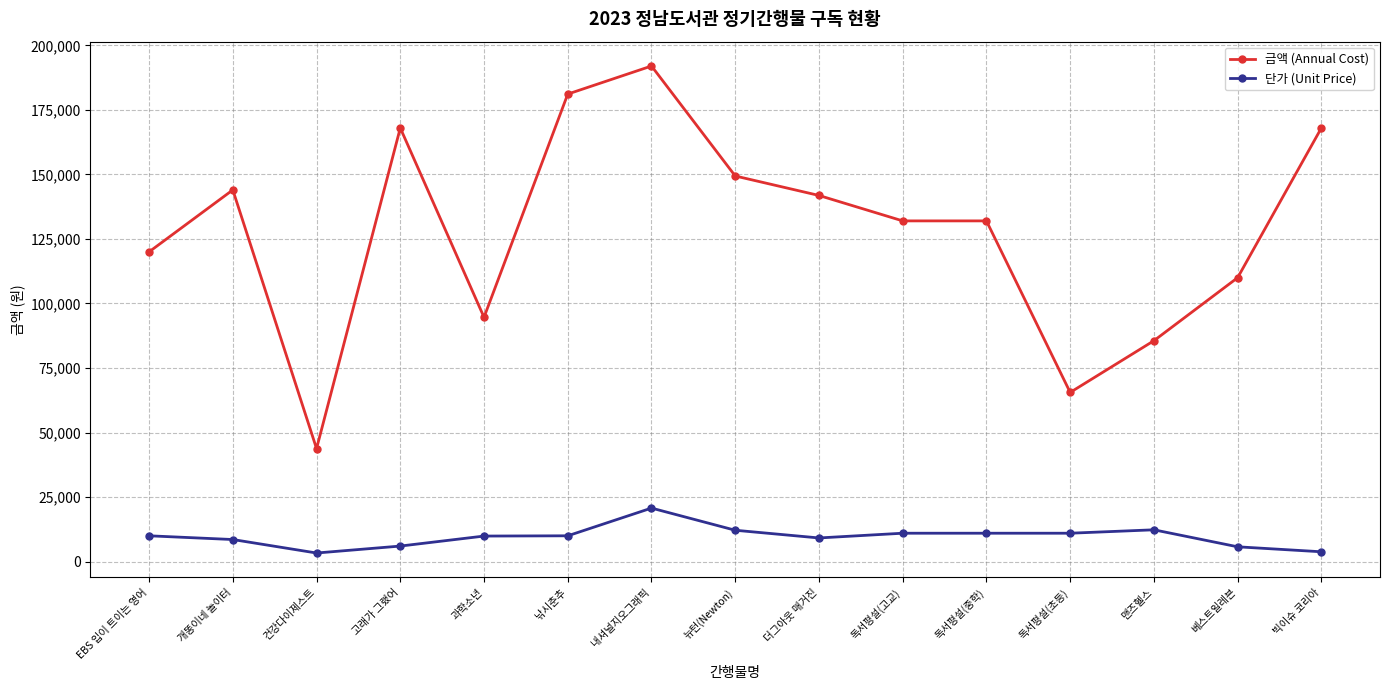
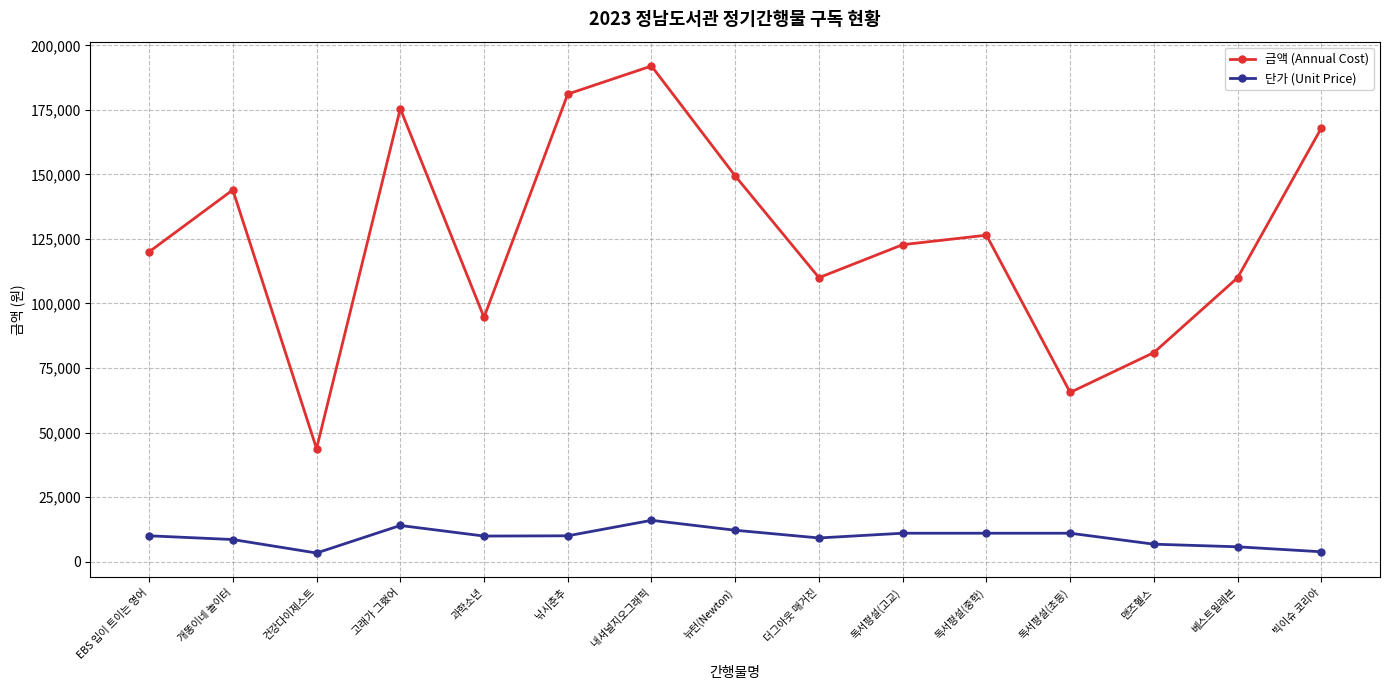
금액 (Annual Cost), 고래가 그랬어: 168,000 -> 175,000
단가 (Unit Price), 고래가 그랬어: 6,000 -> 14,000
단가 (Unit Price), 내셔널지오그래픽: 21,000 -> 16,000
금액 (Annual Cost), 더그아웃 매거진: 142,000 -> 110,000
금액 (Annual Cost), 독서평설(고교): 132,000 -> 123,000
금액 (Annual Cost), 독서평설(중학): 132,000 -> 126,000
금액 (Annual Cost), 맨즈헬스: 86,000 -> 81,000
단가 (Unit Price), 맨즈헬스: 12,000 -> 7,000
